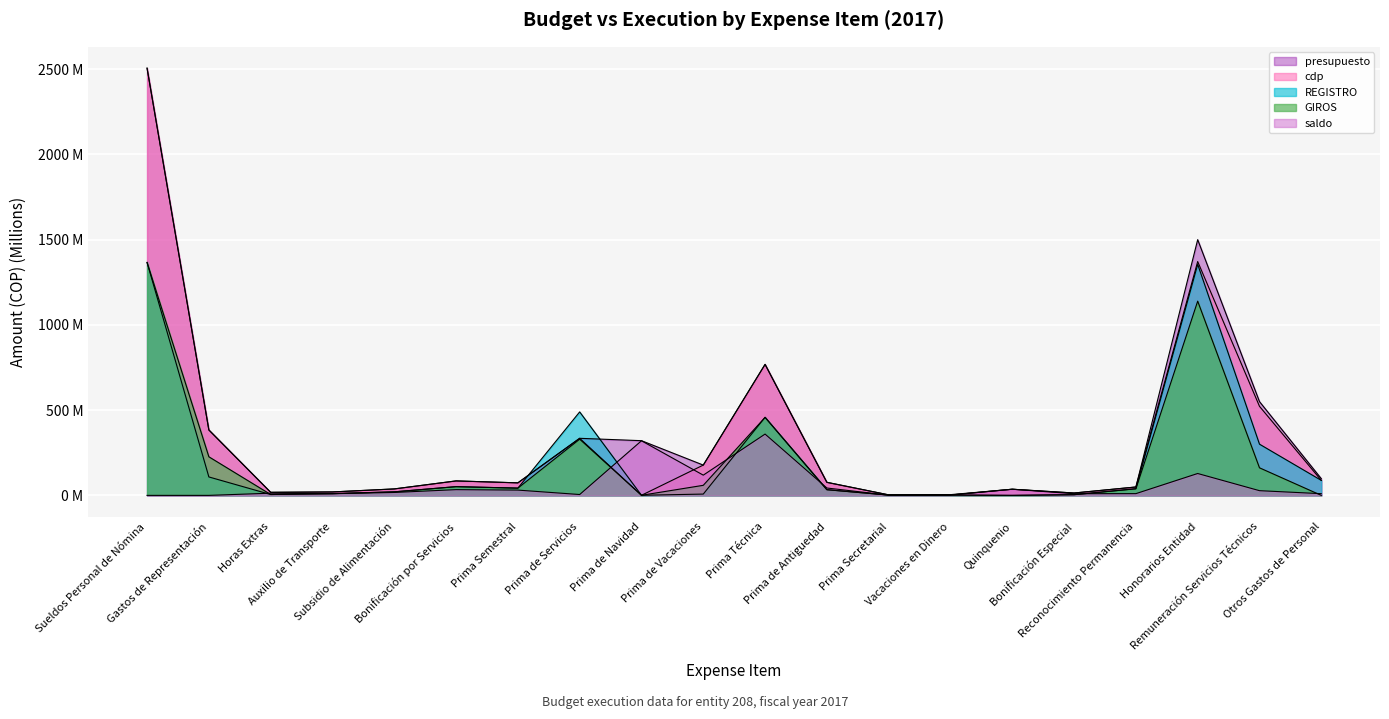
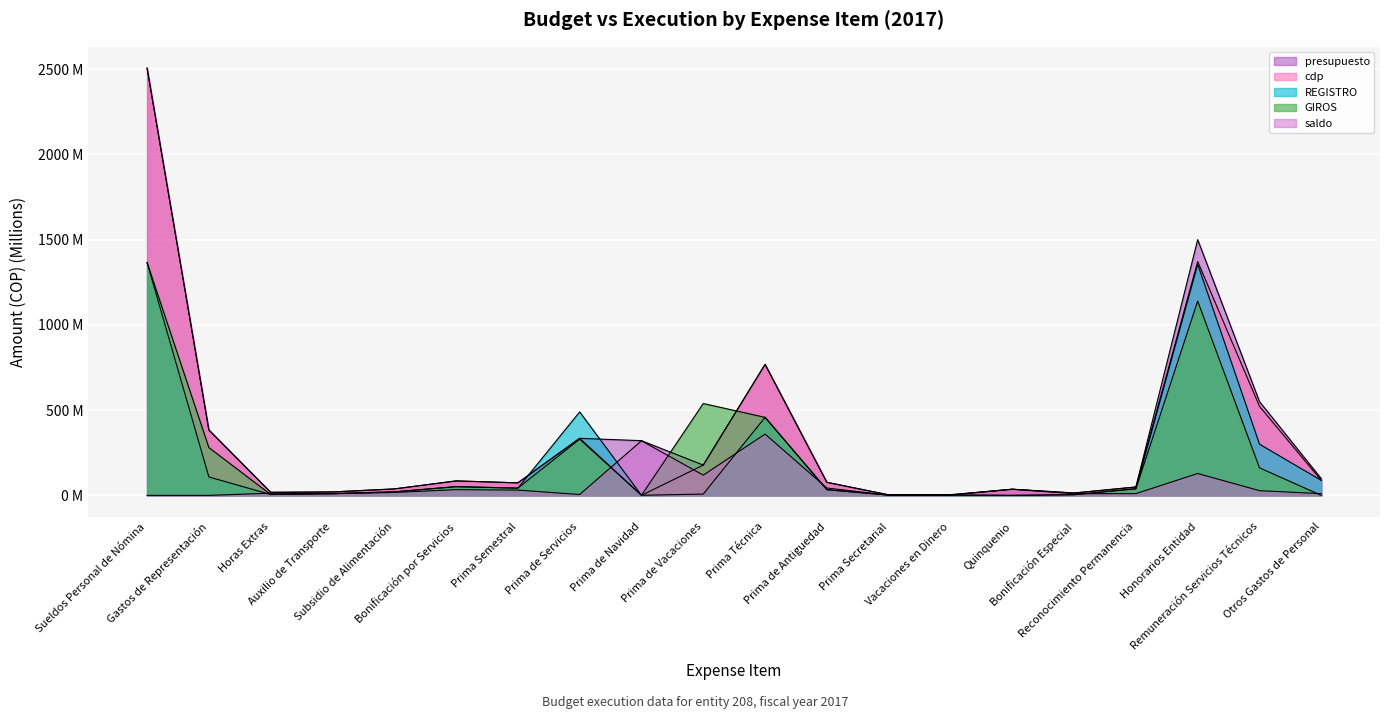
GIROS, Gastos de Representación: 230000000 -> 280000000
GIROS, Prima de Vacaciones: 60000000 -> 540000000
